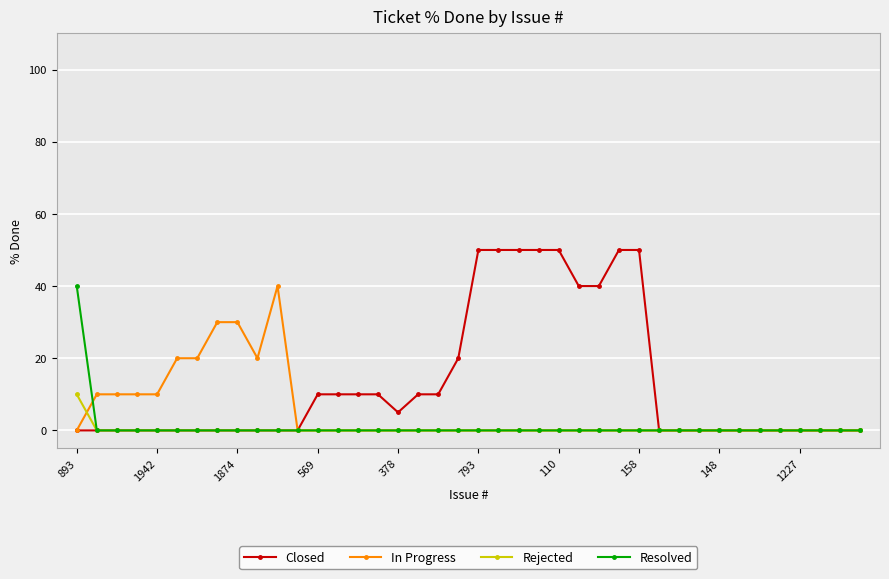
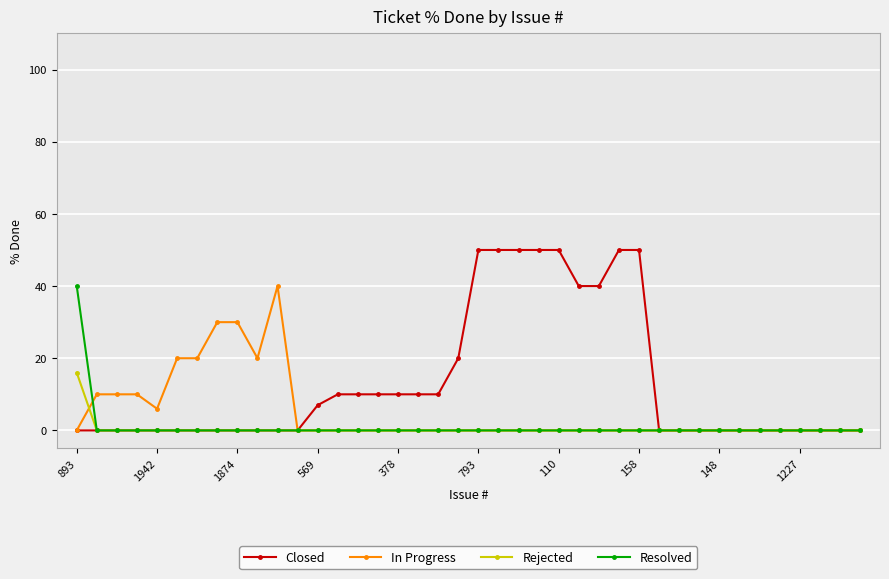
Rejected, 893: 10 -> 16
In Progress, 1942: 10 -> 6
Closed, 569: 10 -> 7
Closed, 378: 5 -> 10
